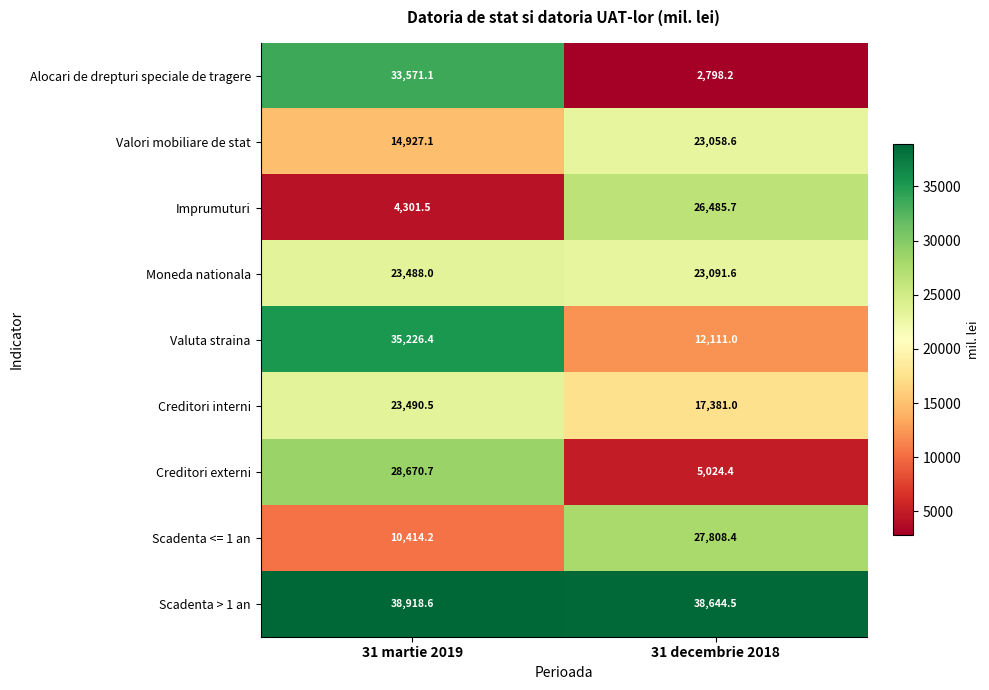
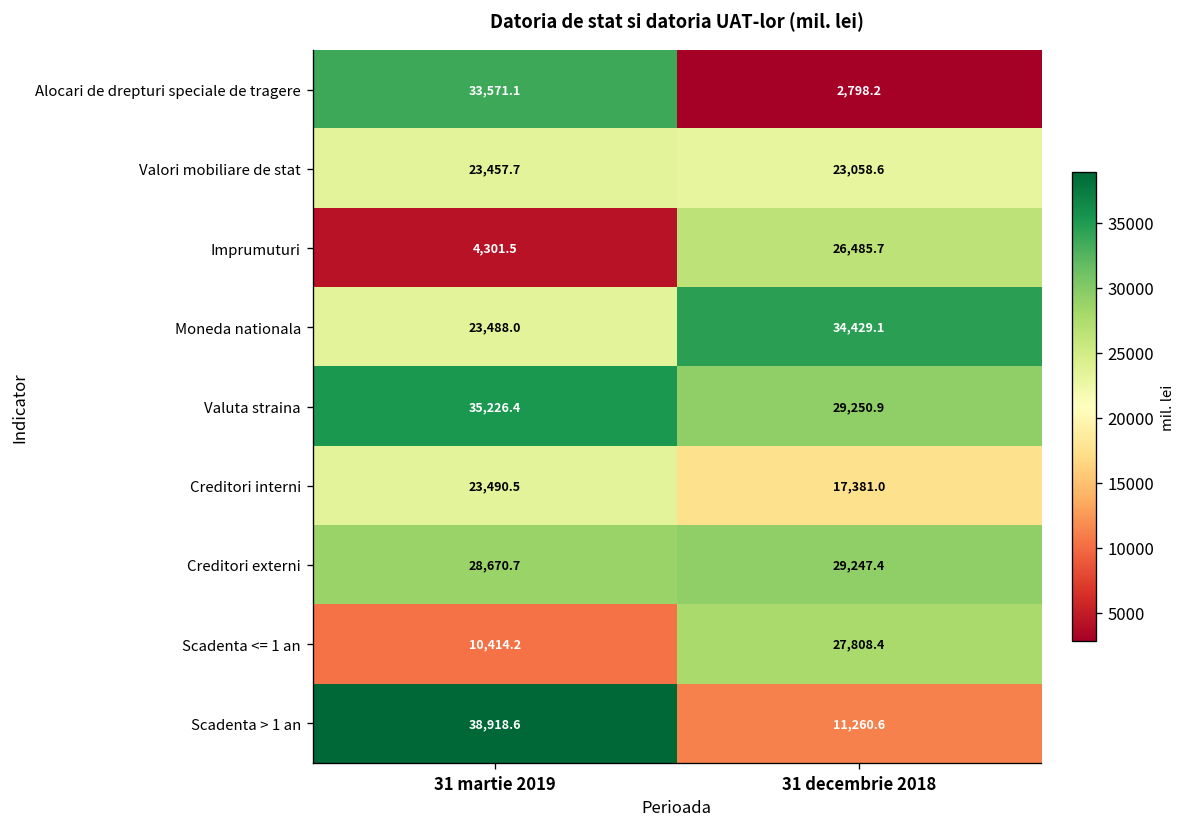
Valori mobiliare de stat, 31 martie 2019: 14,927.1 -> 23,457.7
Moneda nationala, 31 decembrie 2018: 23,091.6 -> 34,429.1
Valuta straina, 31 decembrie 2018: 12,111.0 -> 29,250.9
Creditori externi, 31 decembrie 2018: 5,024.4 -> 29,247.4
Scadenta > 1 an, 31 decembrie 2018: 38,644.5 -> 11,260.6
